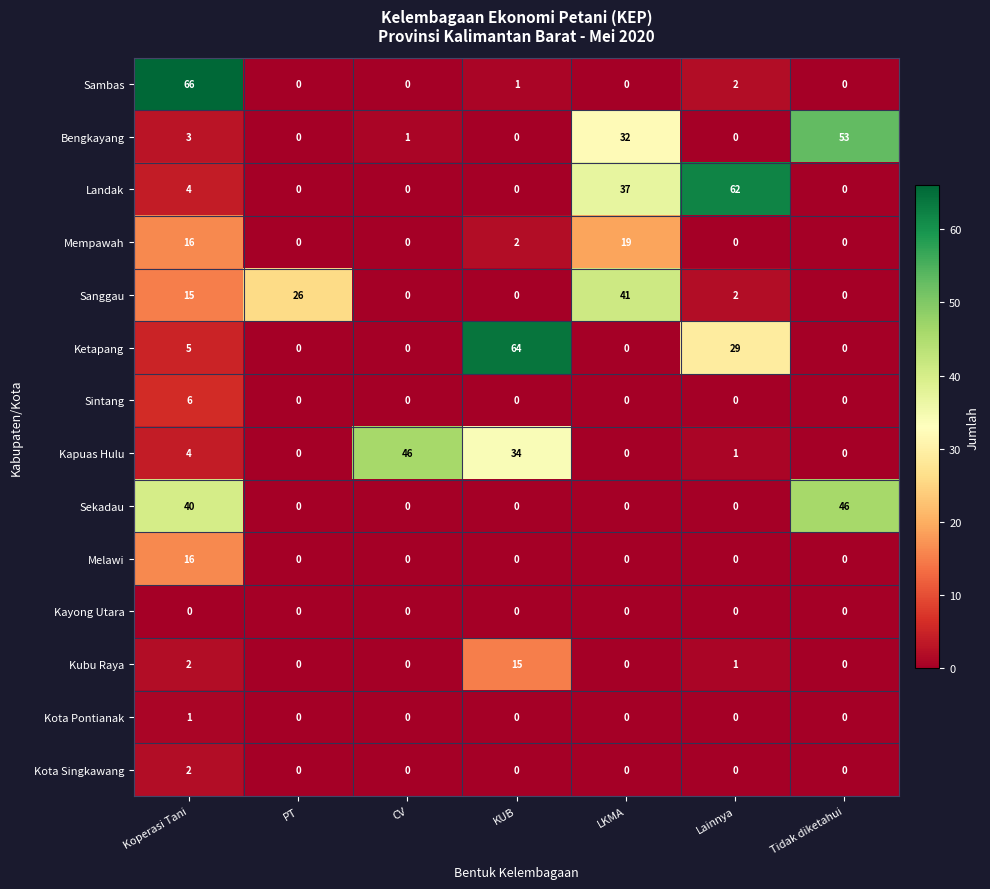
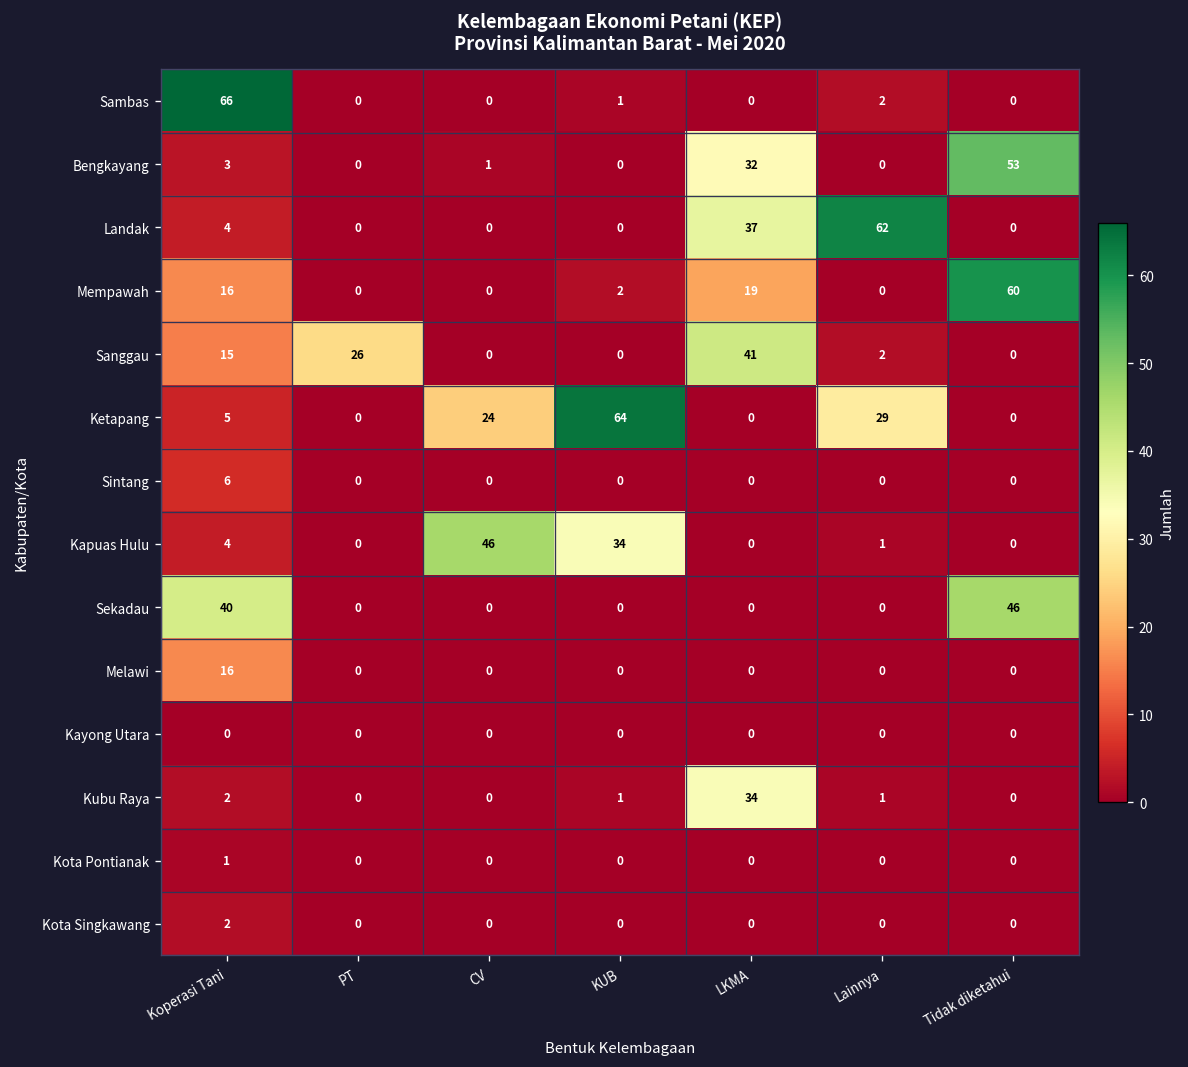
Mempawah, Tidak diketahui: 0 -> 60
Ketapang, CV: 0 -> 24
Kubu Raya, KUB: 15 -> 1
Kubu Raya, LKMA: 0 -> 34
